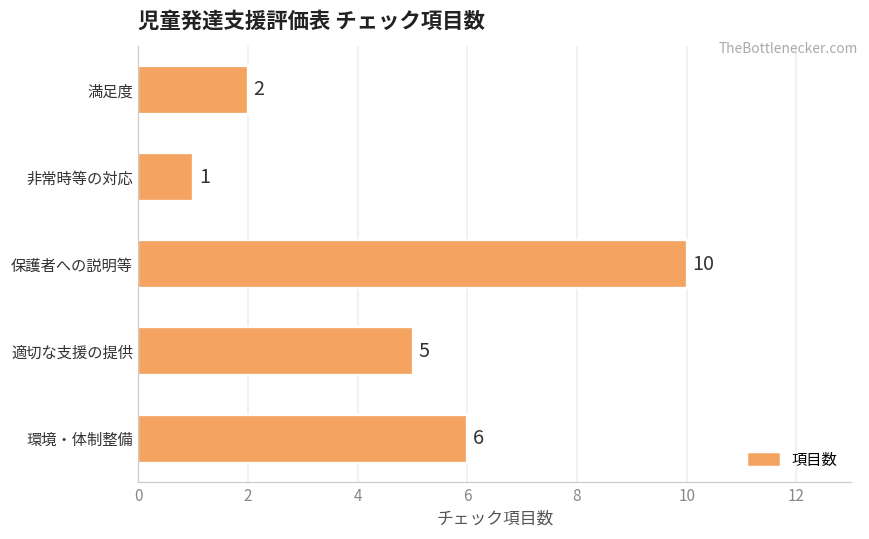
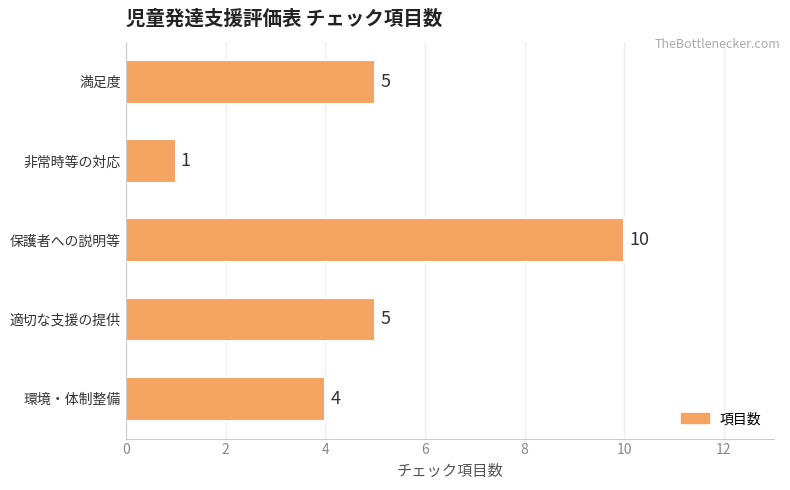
満足度: 2 -> 5
環境・体制整備: 6 -> 4
